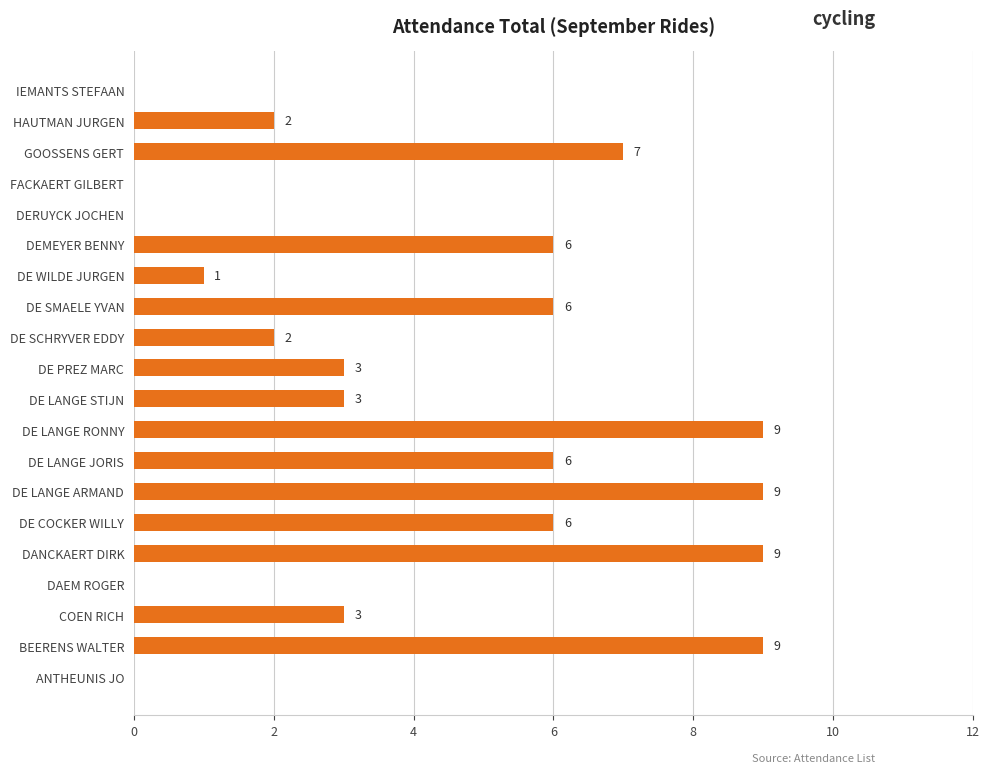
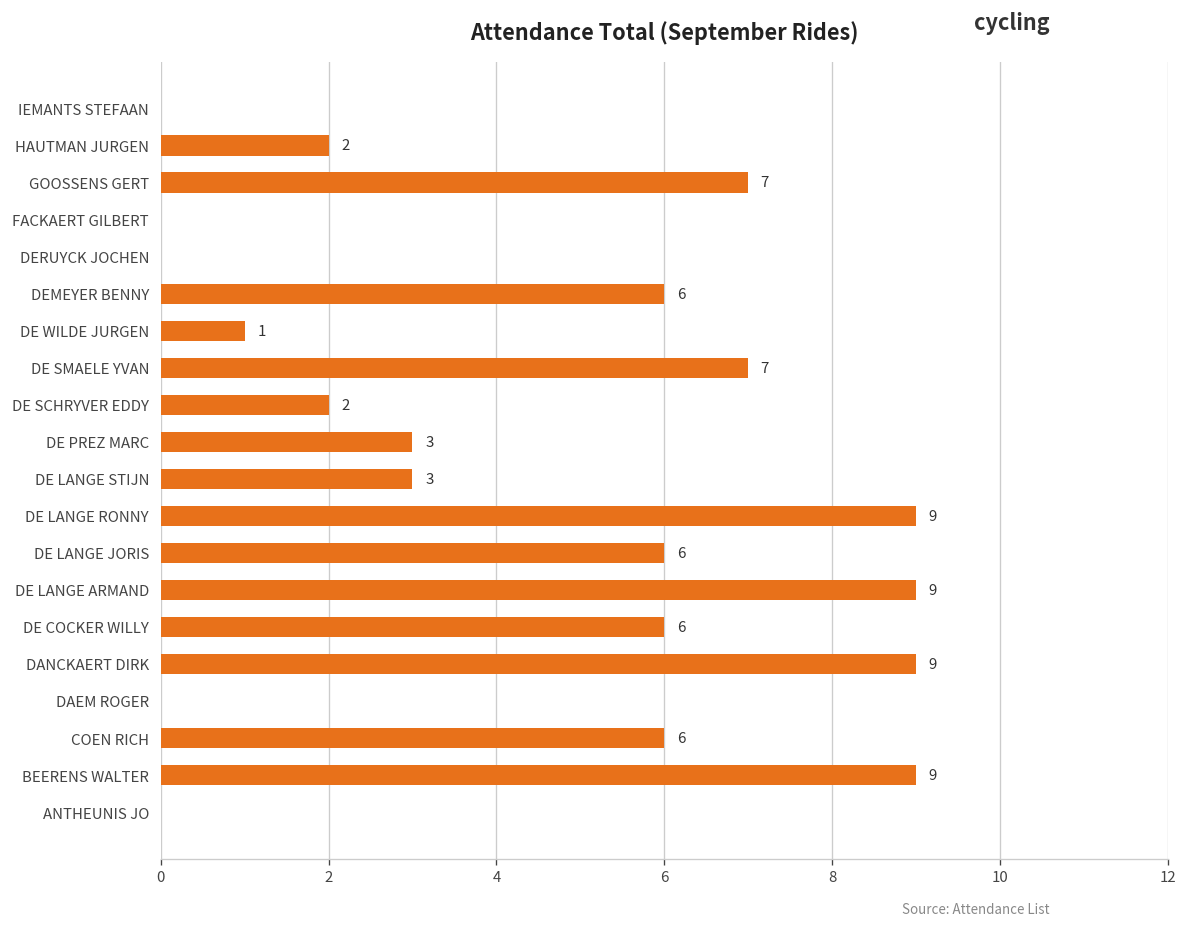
DE SMAELE YVAN: 6 -> 7
COEN RICH: 3 -> 6
